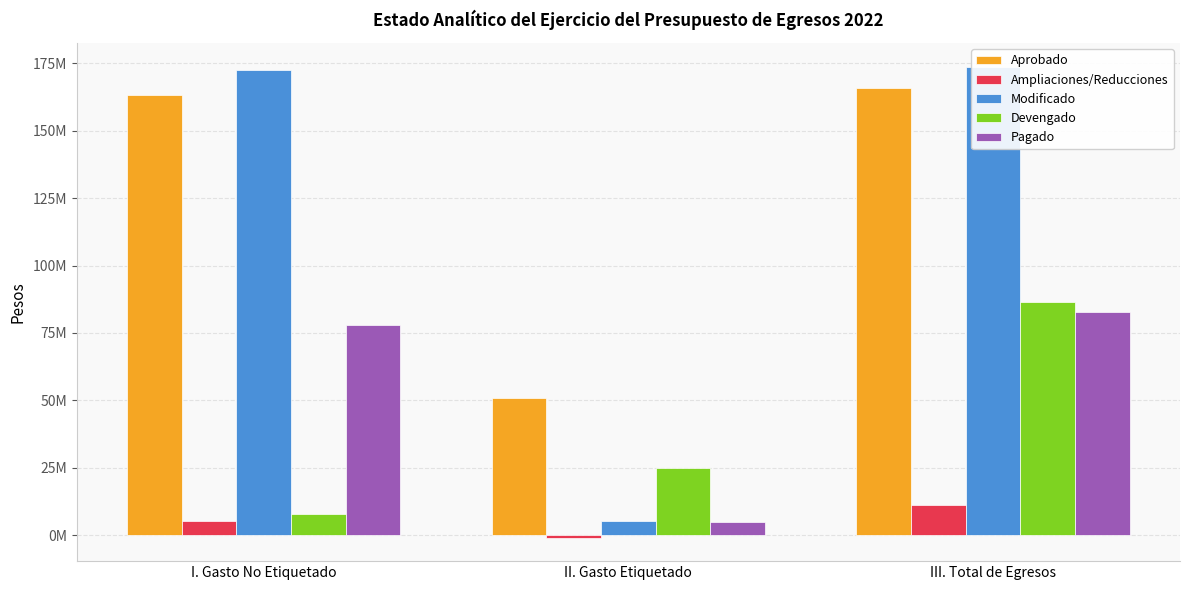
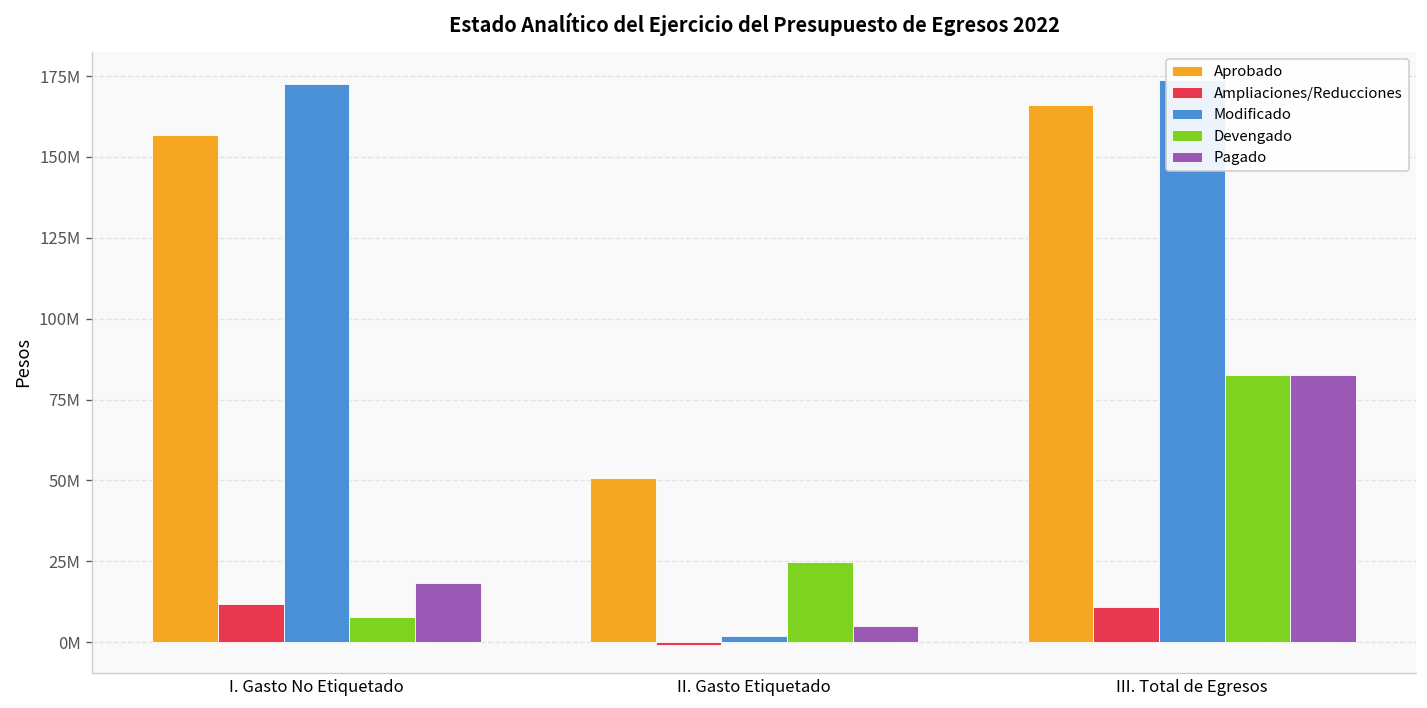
Aprobado, I. Gasto No Etiquetado: 163000000 -> 157000000
Ampliaciones/Reducciones, I. Gasto No Etiquetado: 5000000 -> 12000000
Pagado, I. Gasto No Etiquetado: 78000000 -> 18000000
Modificado, II. Gasto Etiquetado: 5000000 -> 2000000
Devengado, III. Total de Egresos: 87000000 -> 83000000
